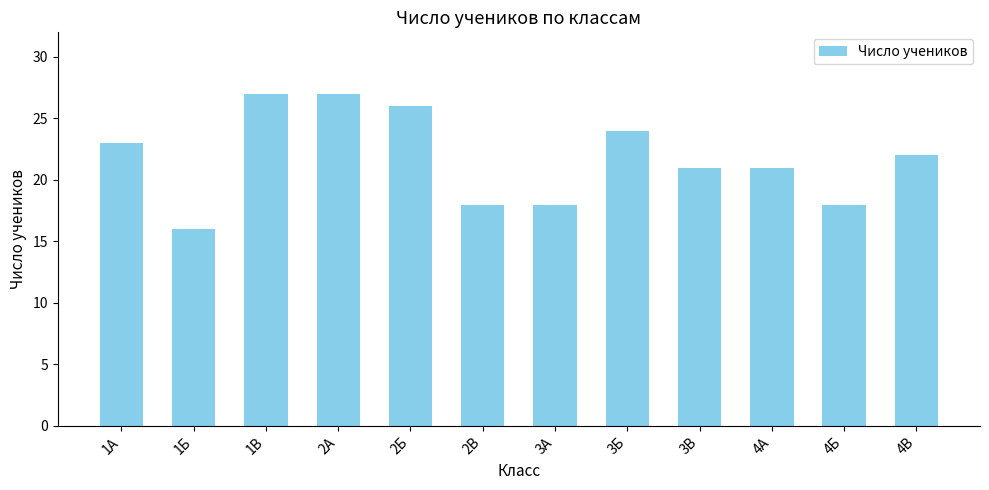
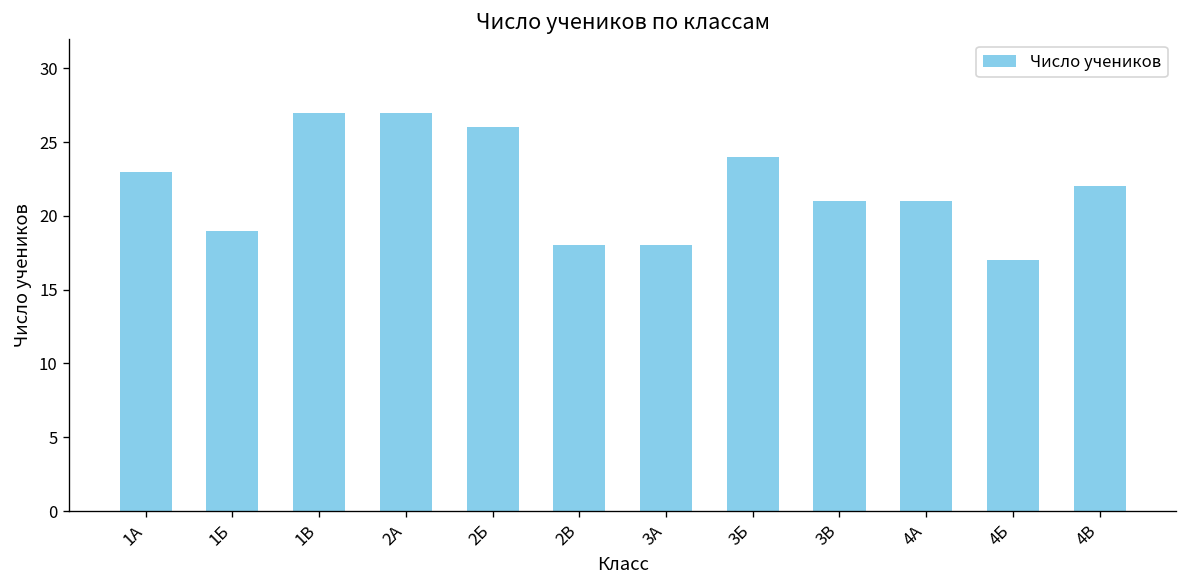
1Б: 16 -> 19
4Б: 18 -> 17
